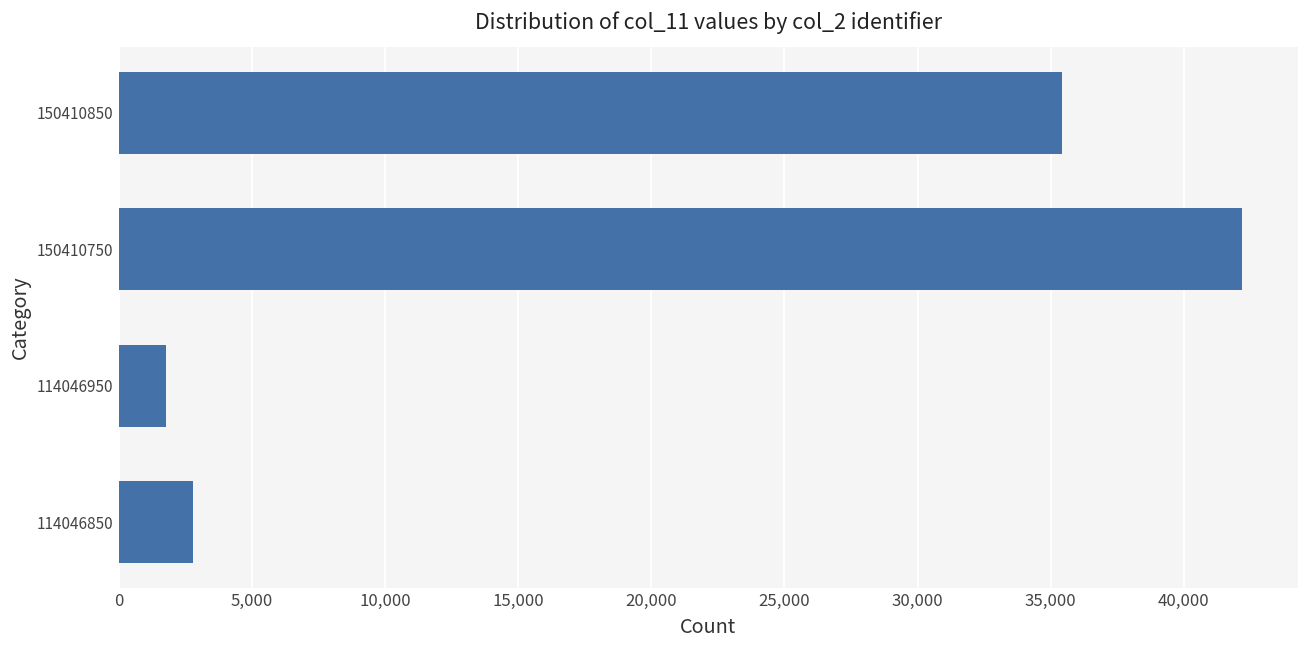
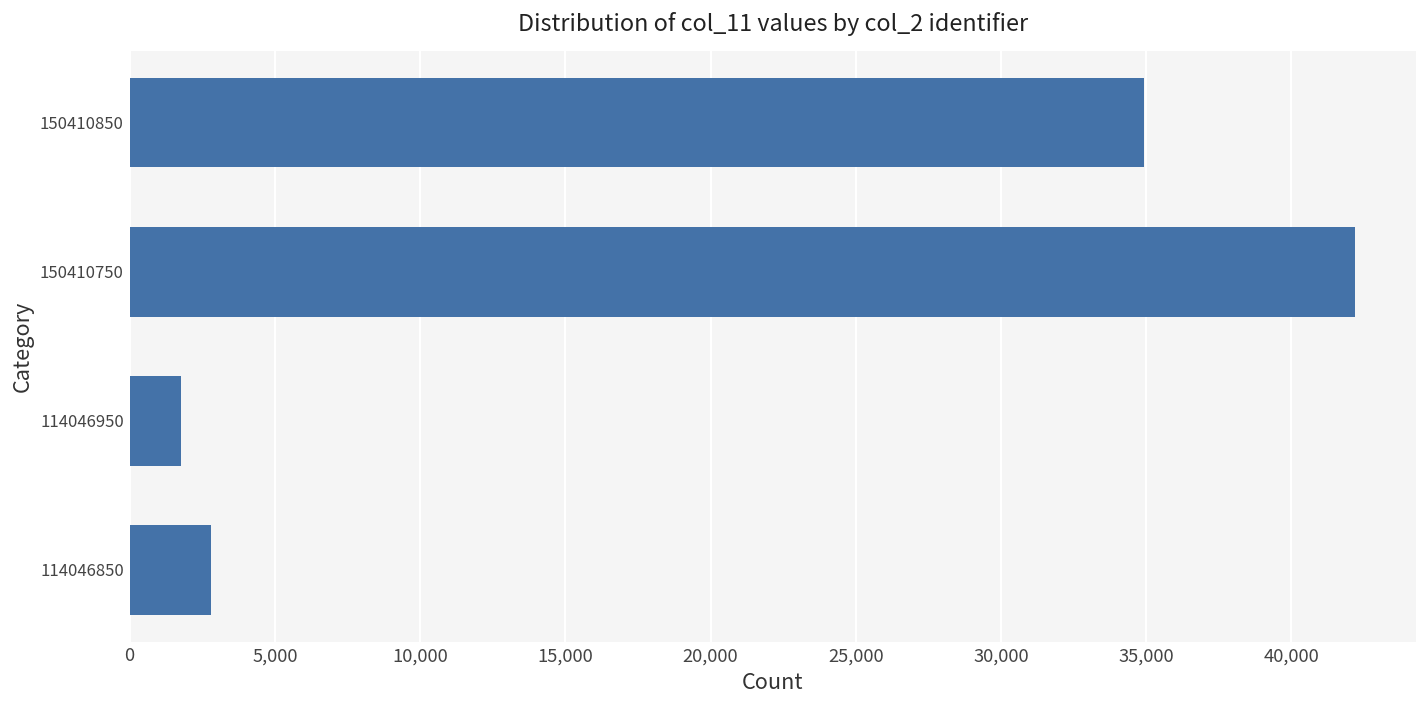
150410850: 35,400 -> 34,900
